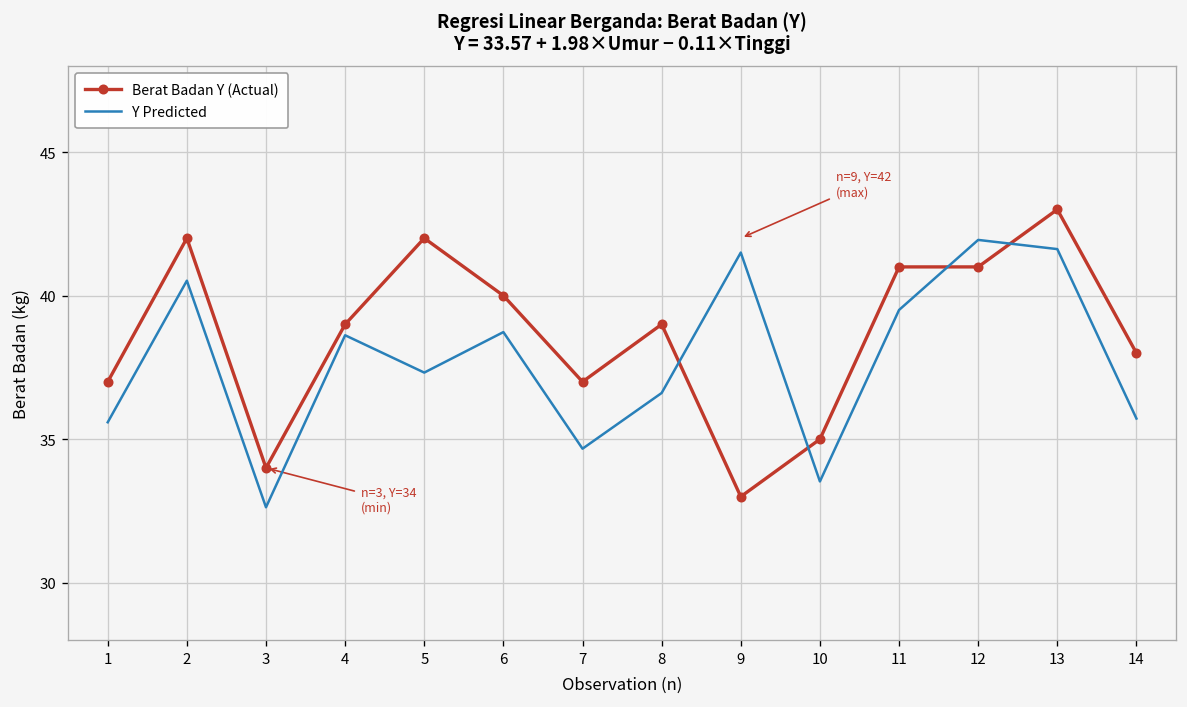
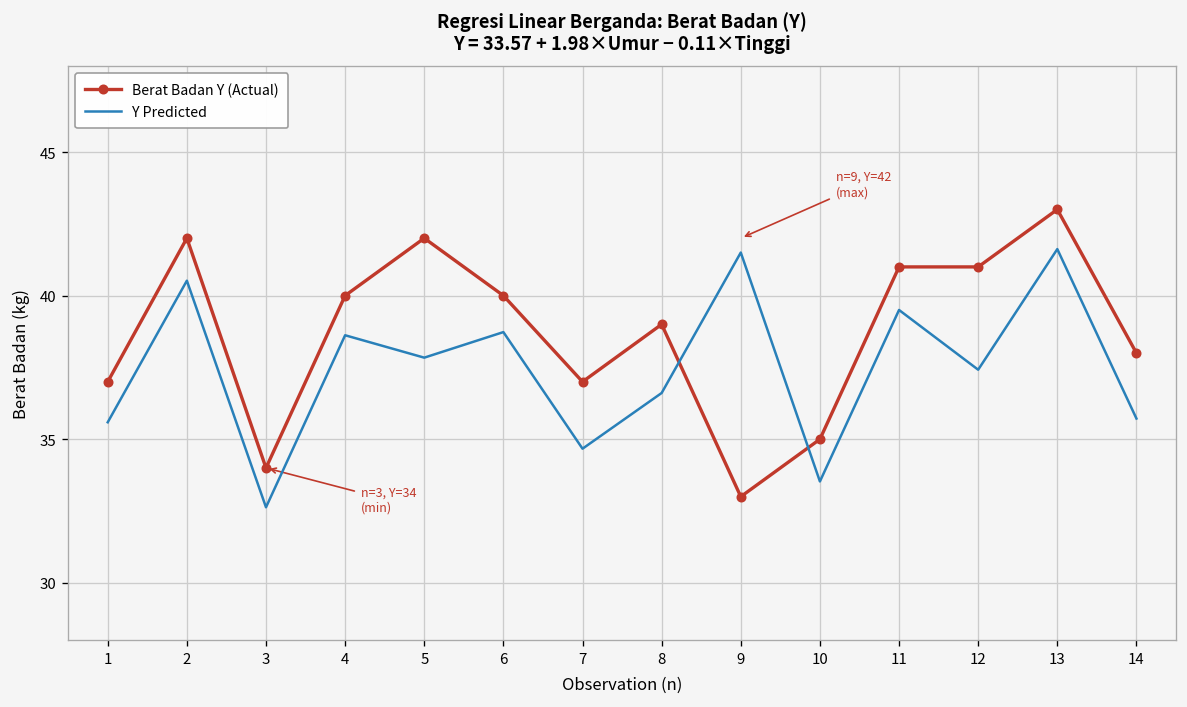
Berat Badan Y (Actual), 4: 39 -> 40
Y Predicted, 5: 37.3 -> 37.8
Y Predicted, 12: 41.9 -> 37.4
